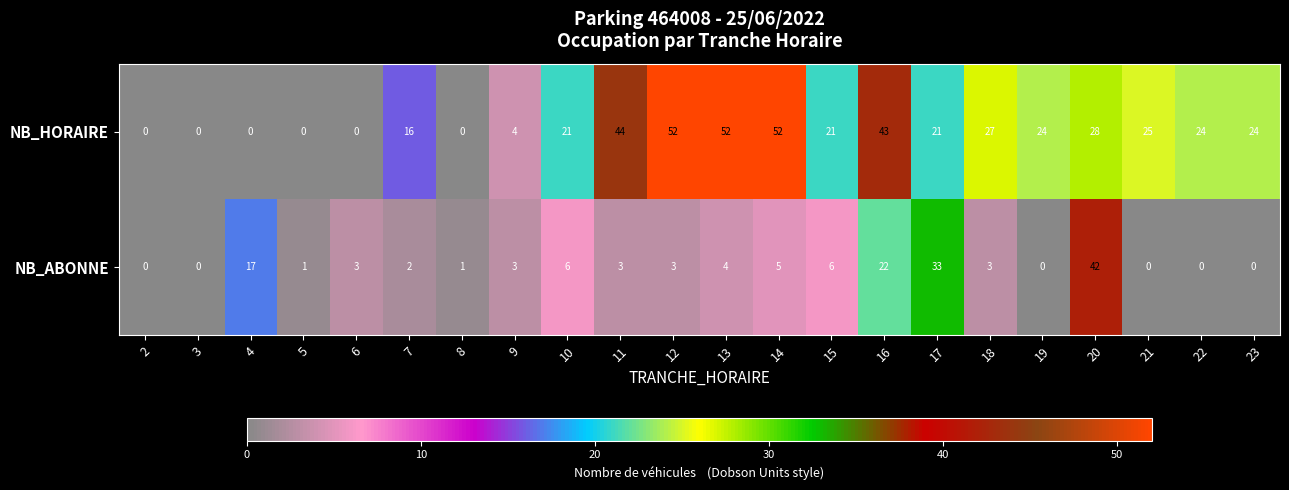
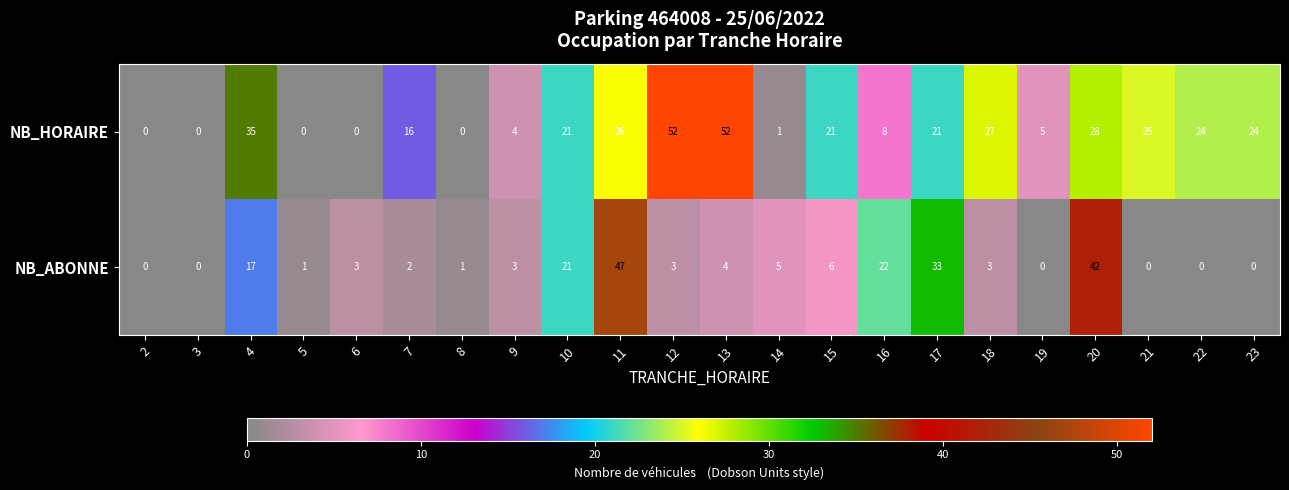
NB_HORAIRE, 4: 0 -> 35
NB_HORAIRE, 11: 44 -> 26
NB_HORAIRE, 14: 52 -> 1
NB_HORAIRE, 16: 43 -> 8
NB_HORAIRE, 19: 24 -> 5
NB_ABONNE, 10: 6 -> 21
NB_ABONNE, 11: 3 -> 47
